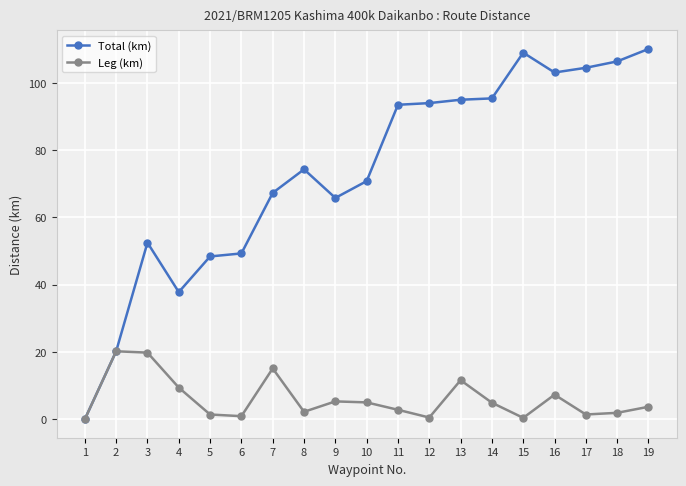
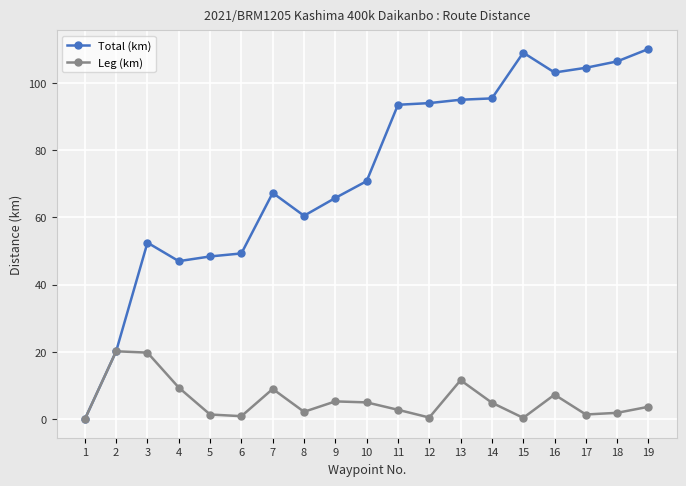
Total (km), 4: 38 -> 47
Leg (km), 7: 15 -> 9
Total (km), 8: 74 -> 61
